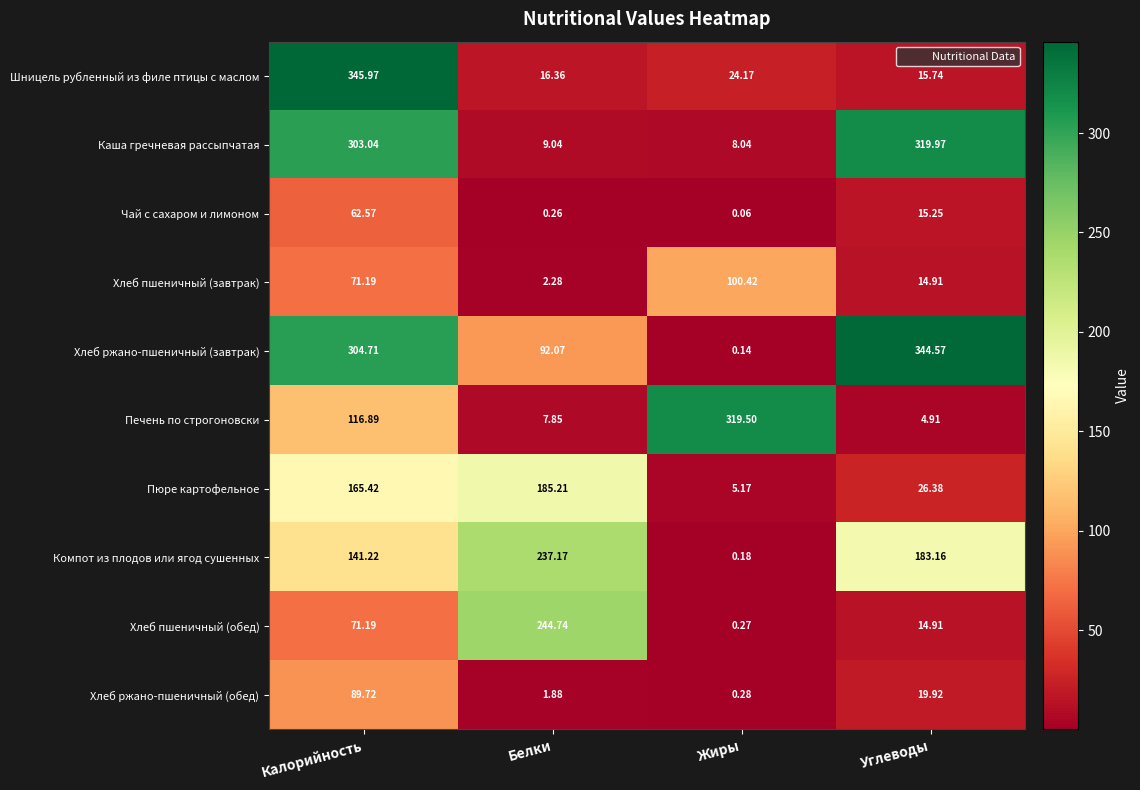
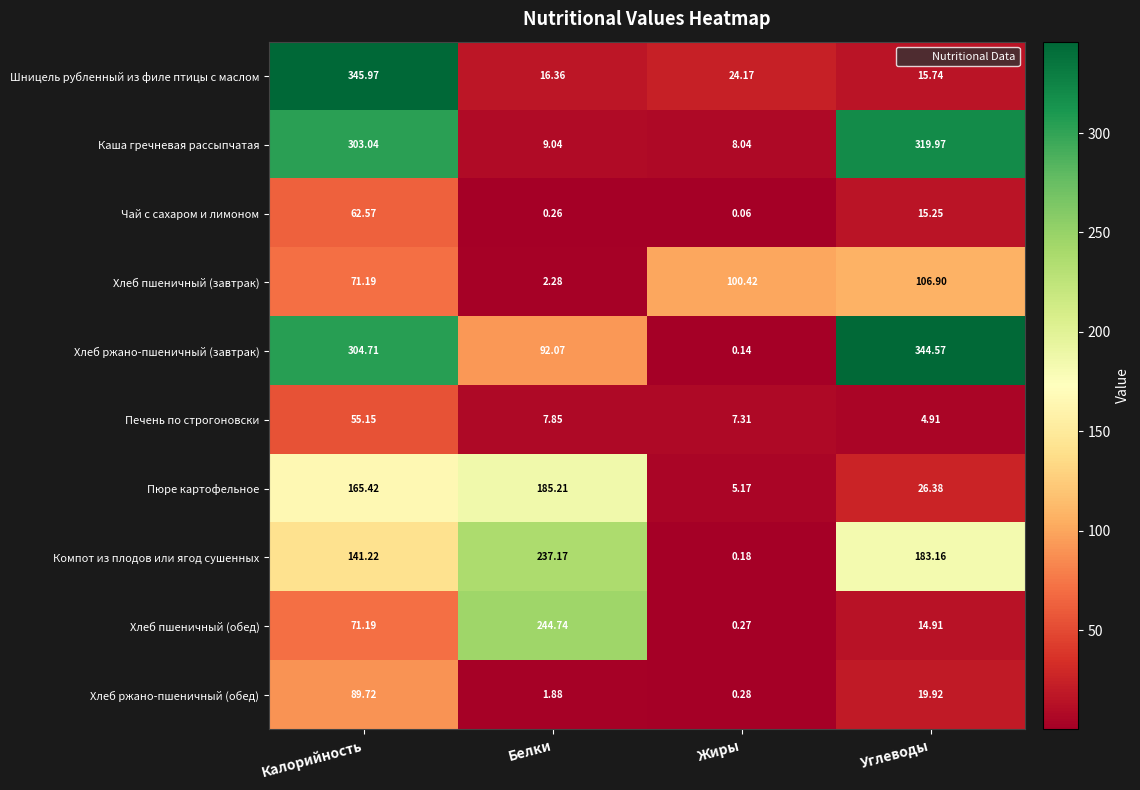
Хлеб пшеничный (завтрак), Углеводы: 14.91 -> 106.90
Печень по строгоновски, Калорийность: 116.89 -> 55.15
Печень по строгоновски, Жиры: 319.50 -> 7.31
